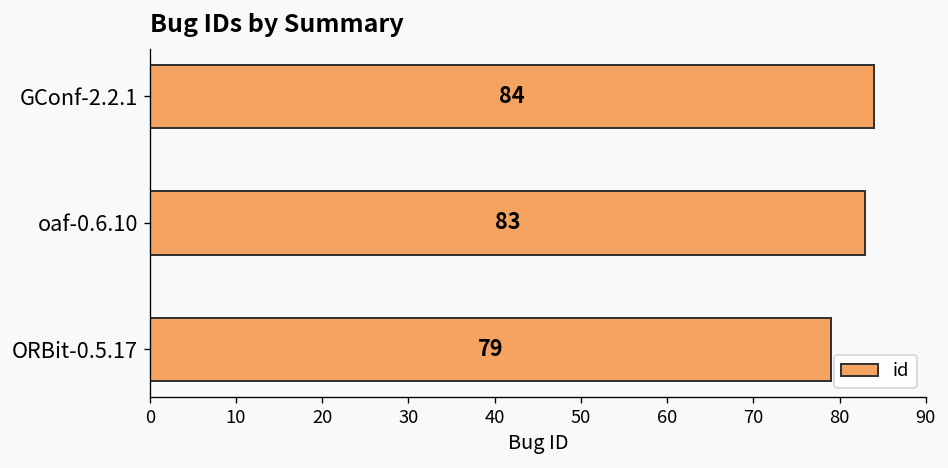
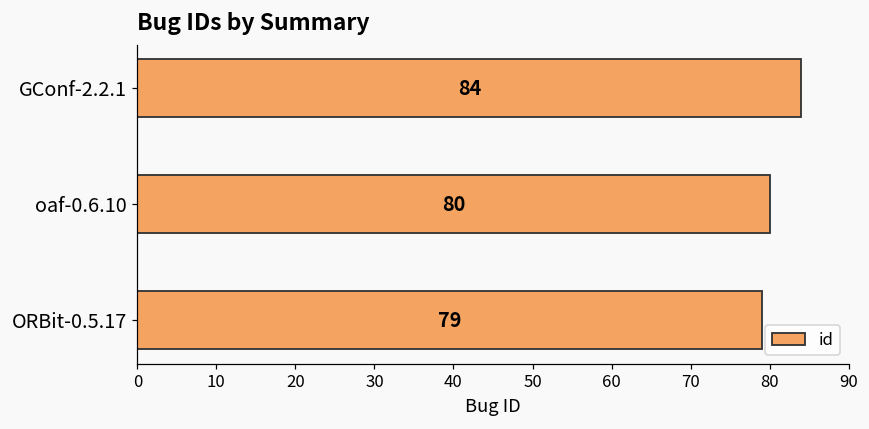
oaf-0.6.10: 83 -> 80
